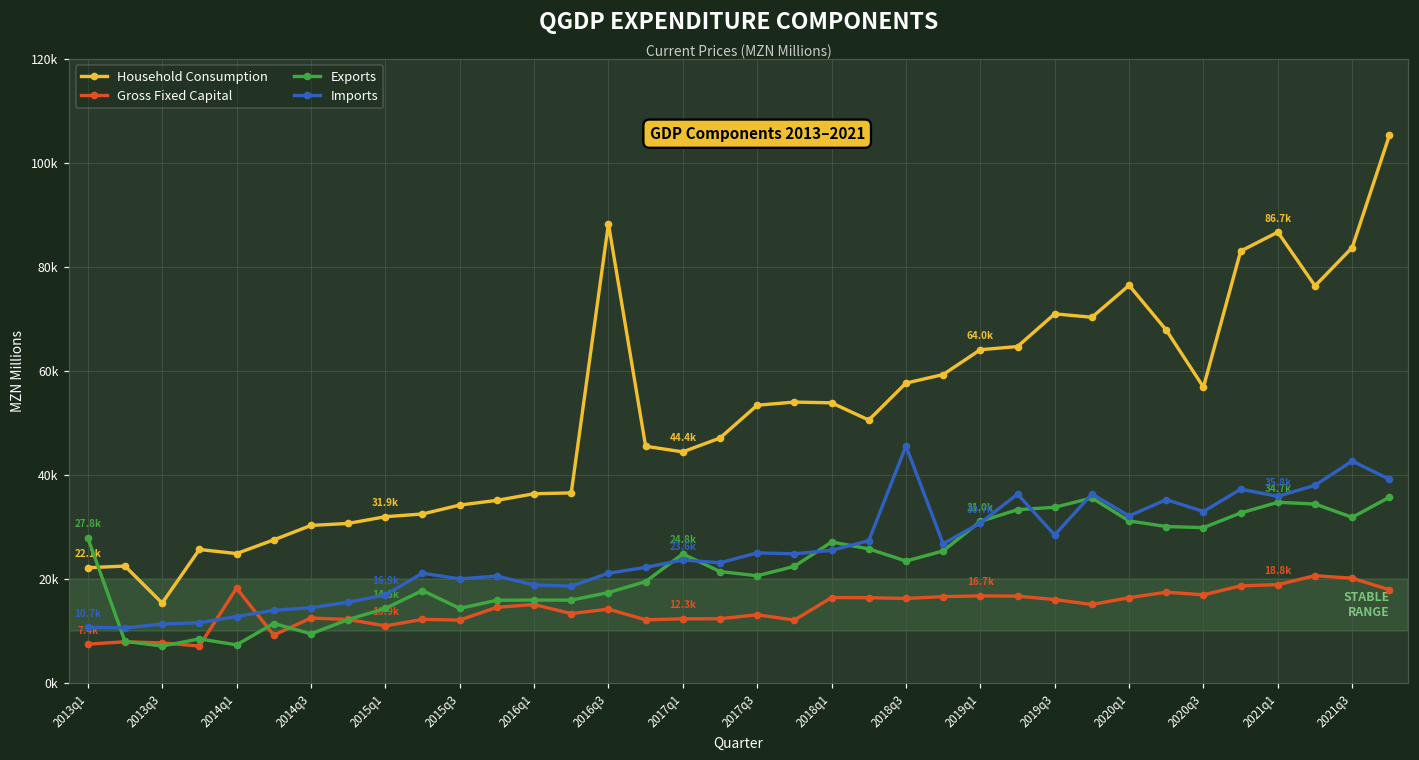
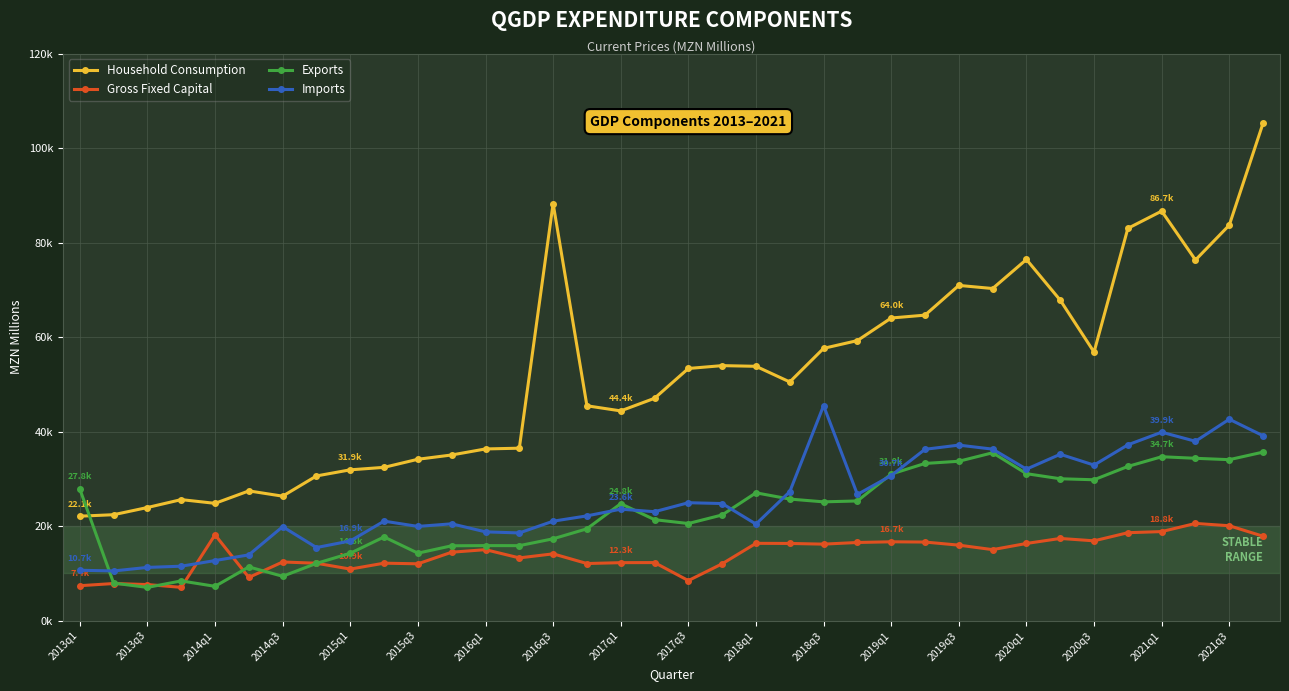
Household Consumption, 2013q3: 15000 -> 24000
Household Consumption, 2014q3: 30000 -> 26000
Imports, 2014q3: 14000 -> 20000
Gross Fixed Capital, 2017q3: 13000 -> 8000
Imports, 2018q1: 25000 -> 20000
Exports, 2018q3: 23000 -> 25000
Imports, 2019q3: 28000 -> 37000
Imports, 2021q1: 35.8k -> 39.9k
Exports, 2021q3: 32000 -> 34000
